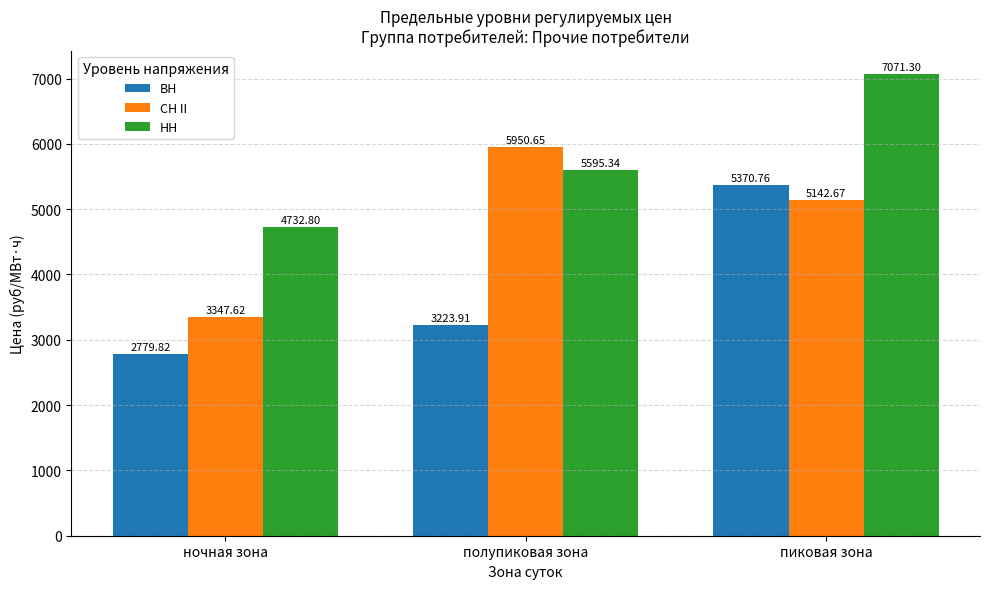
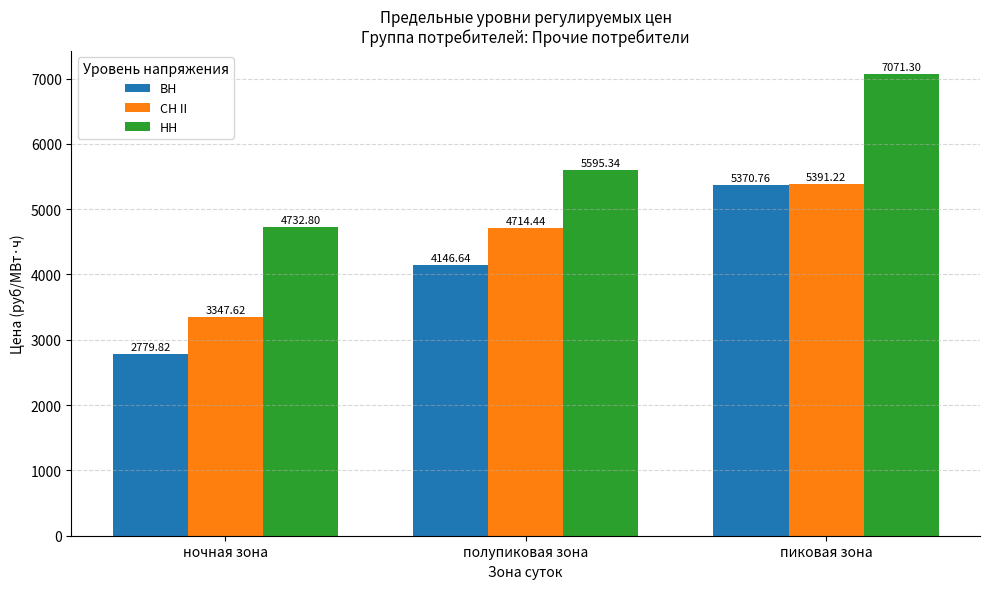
ВН, полупиковая зона: 3223.91 -> 4146.64
СН II, полупиковая зона: 5950.65 -> 4714.44
СН II, пиковая зона: 5142.67 -> 5391.22
